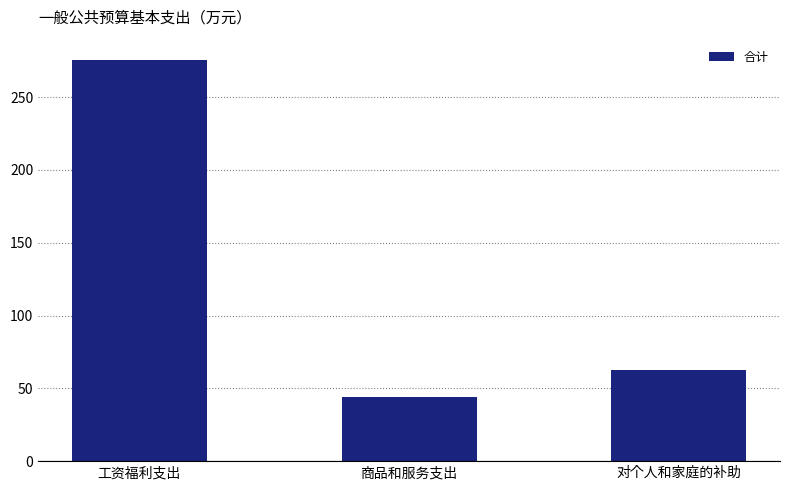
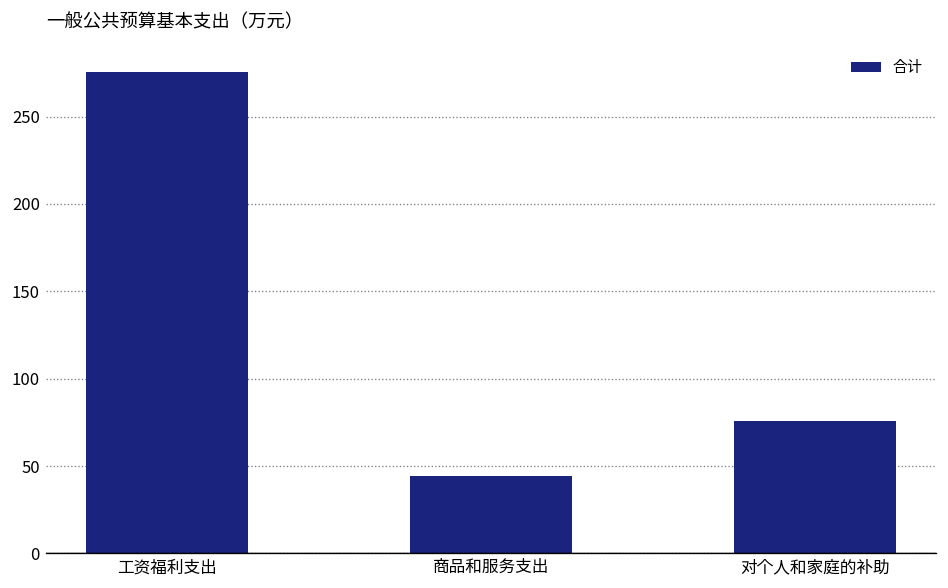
对个人和家庭的补助: 62 -> 76
